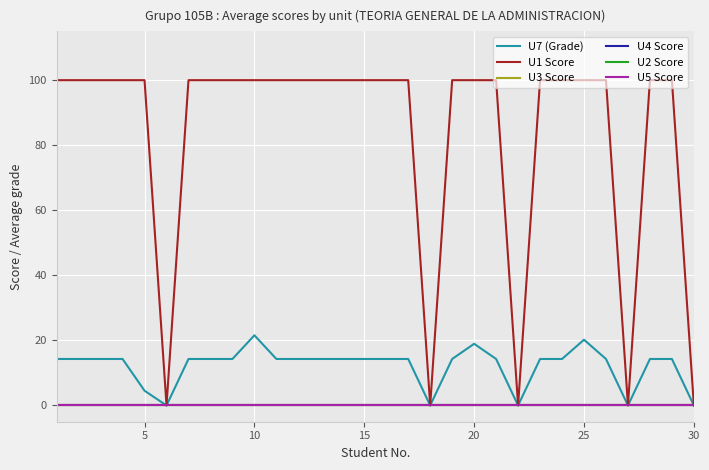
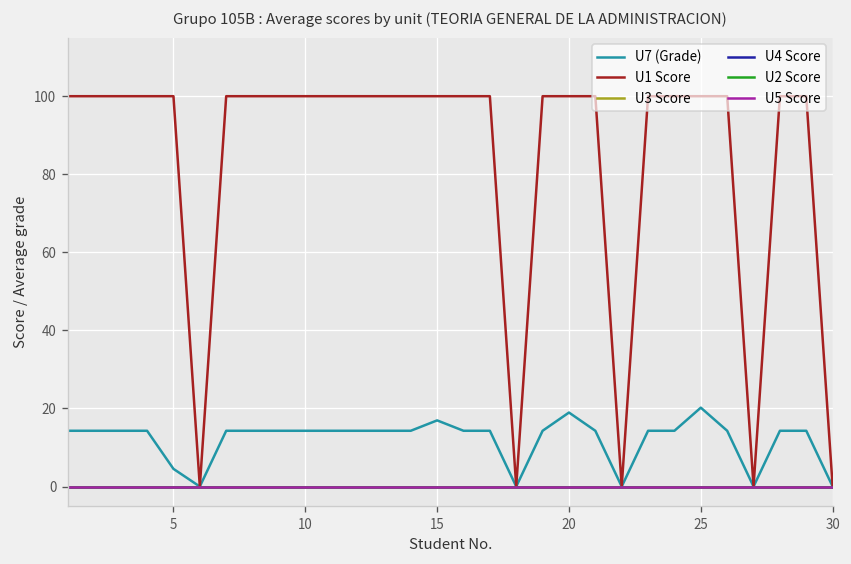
U7 (Grade), 10: 22 -> 14
U7 (Grade), 15: 14 -> 17
